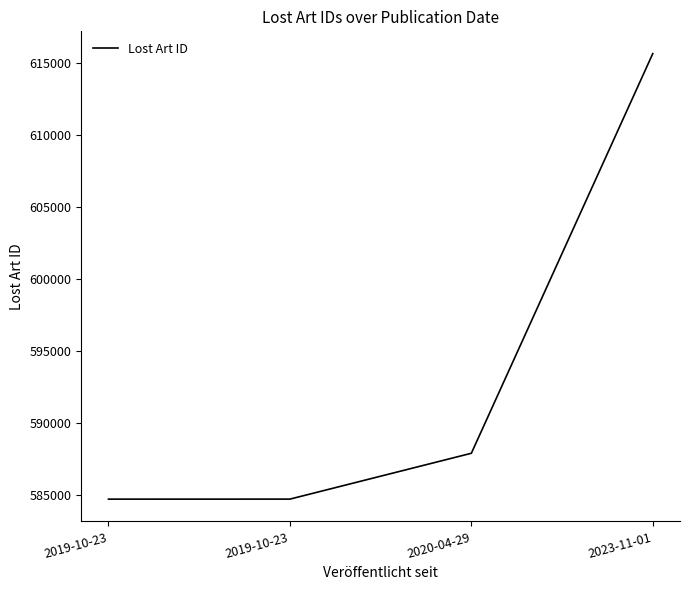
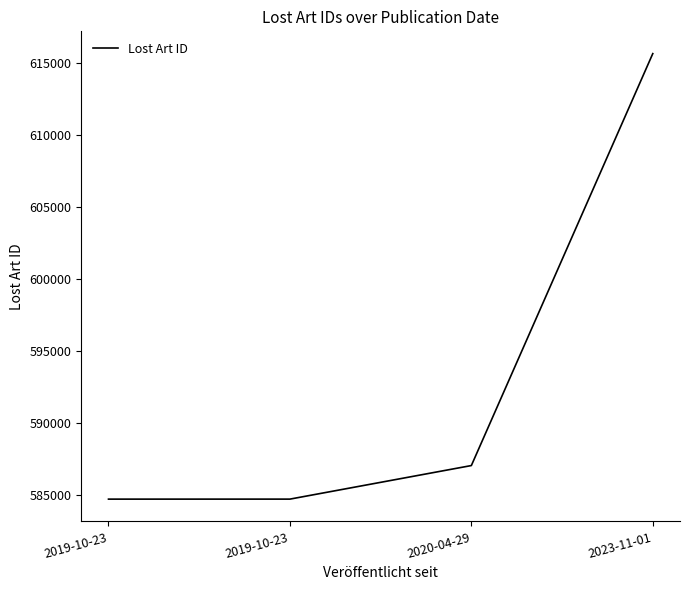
2020-04-29: 587900 -> 587100
